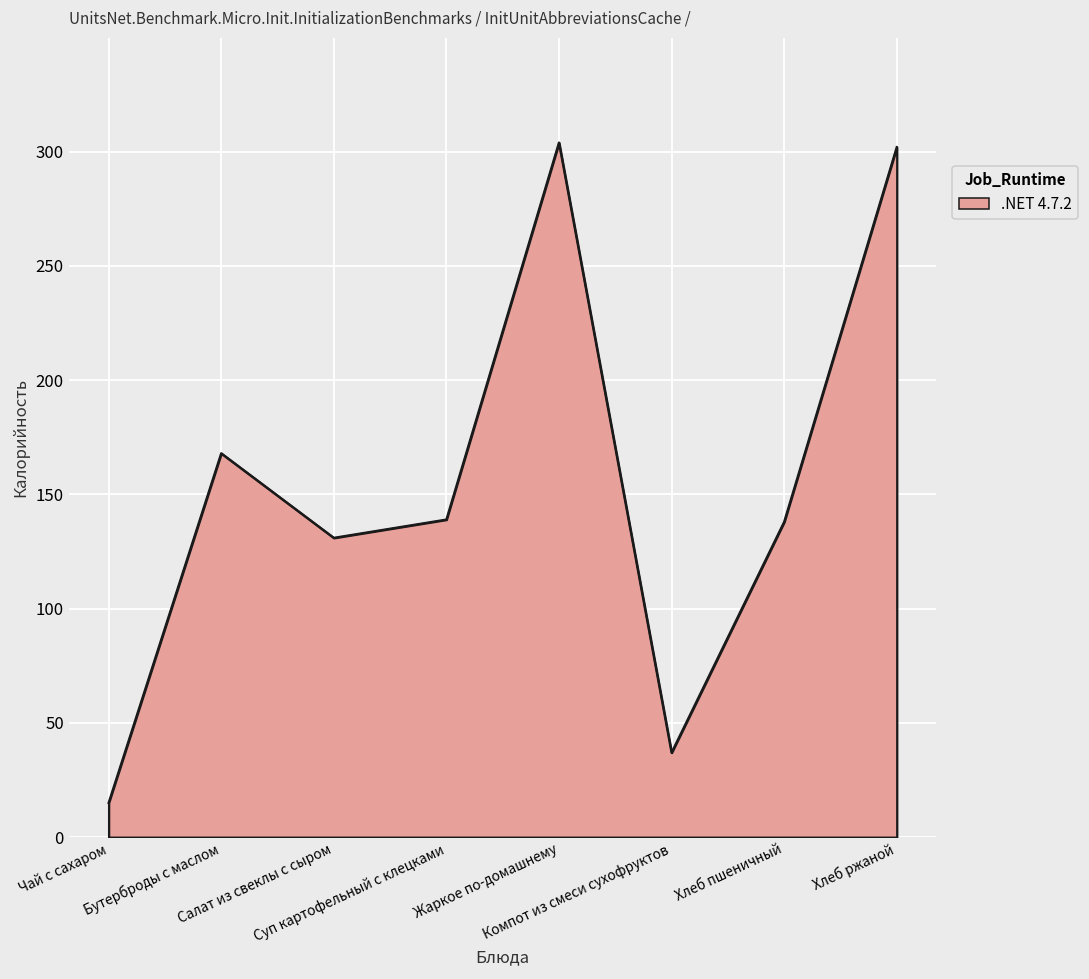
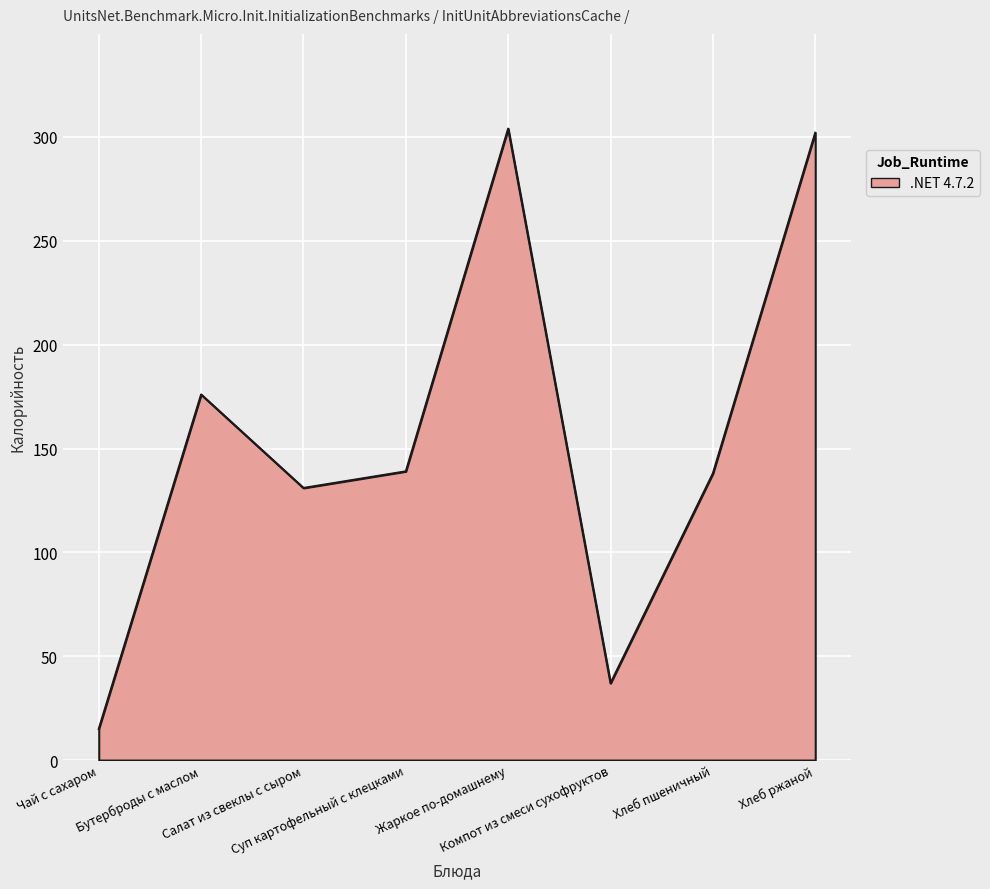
Бутерброды с маслом: 168 -> 176
